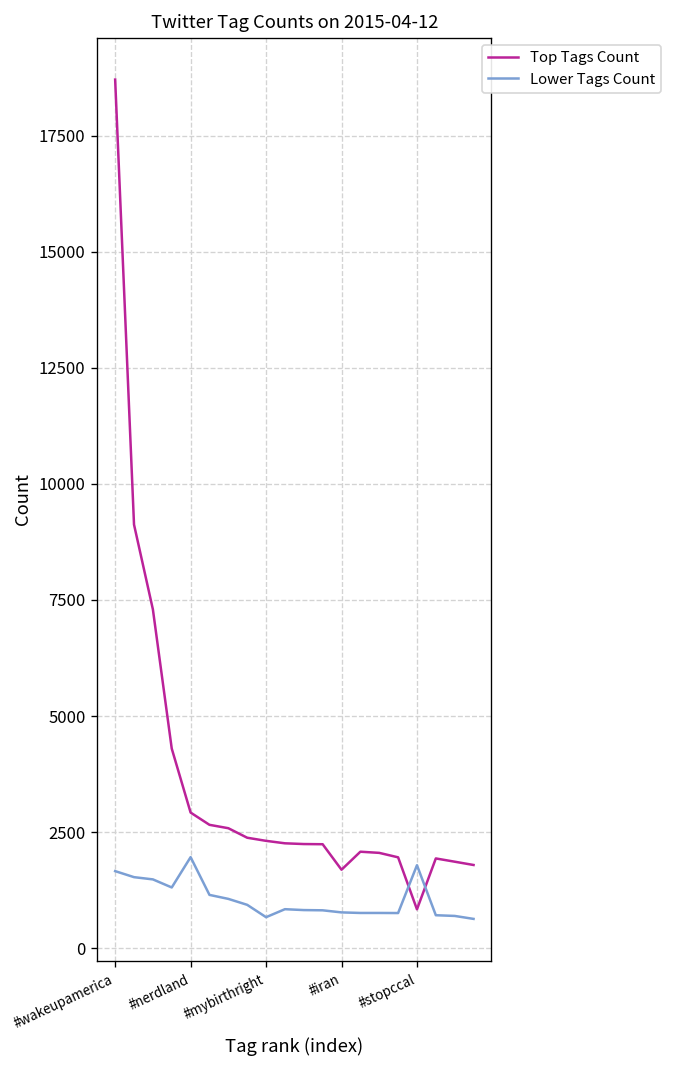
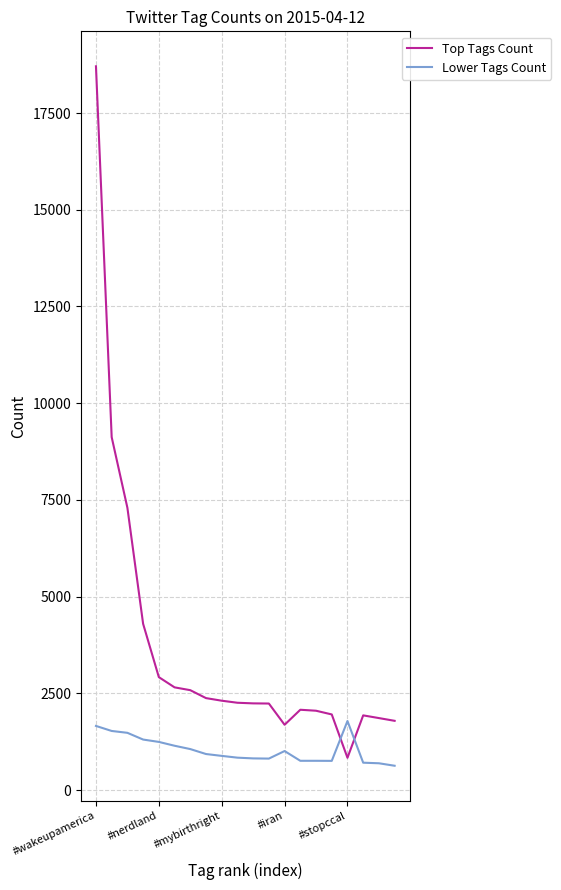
Lower Tags Count, #nerdland: 2000 -> 1200
Lower Tags Count, #mybirthright: 700 -> 900
Lower Tags Count, #iran: 800 -> 1000
